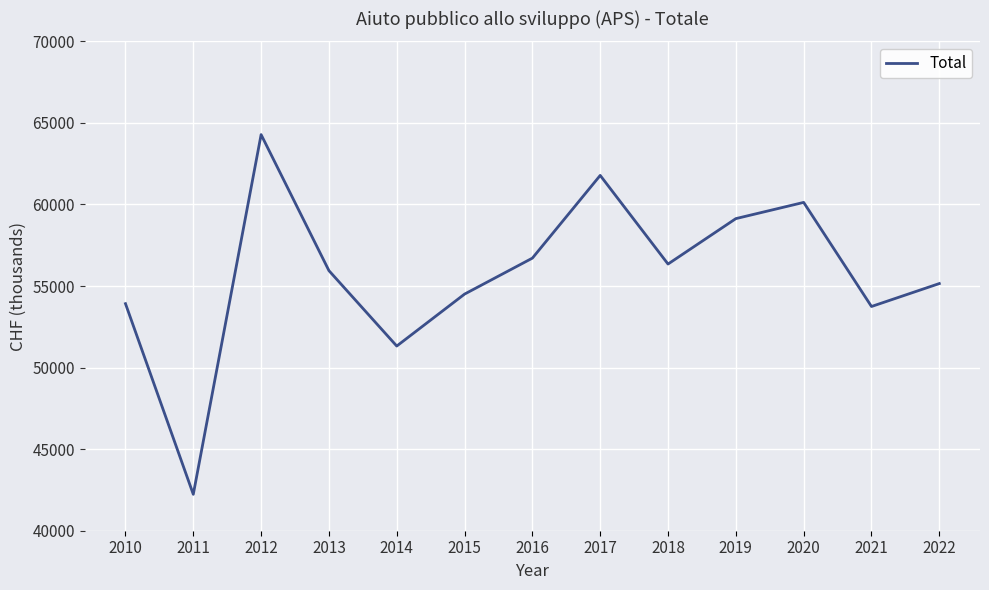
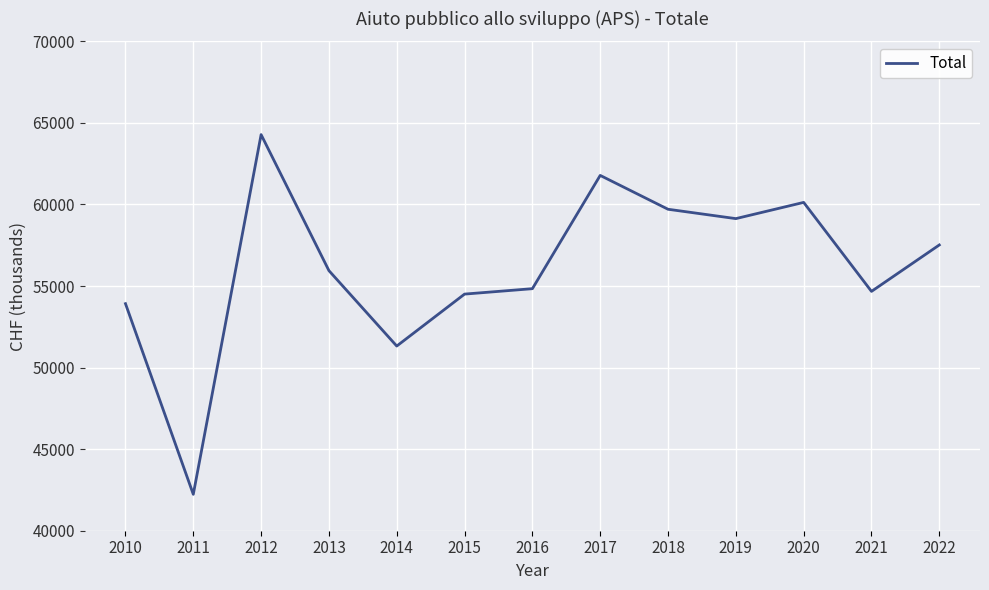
2016: 56700 -> 54800
2018: 56300 -> 59700
2021: 53700 -> 54700
2022: 55200 -> 57500
